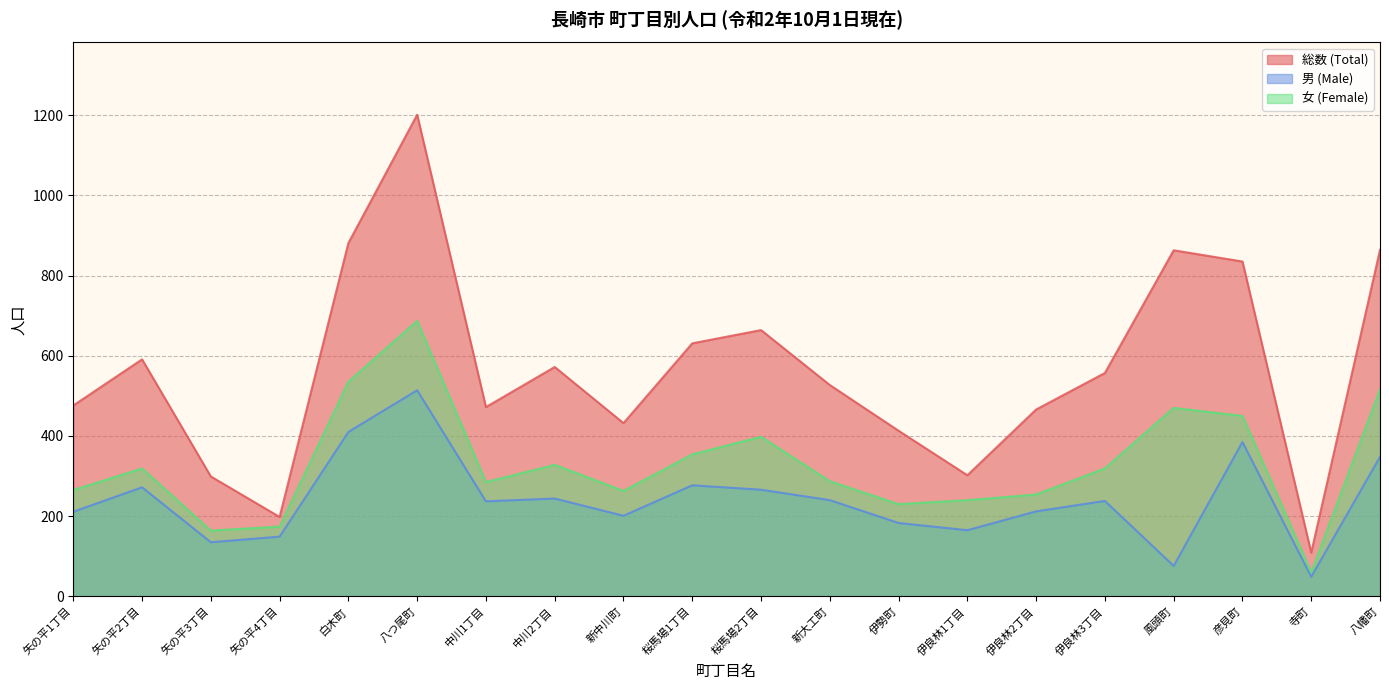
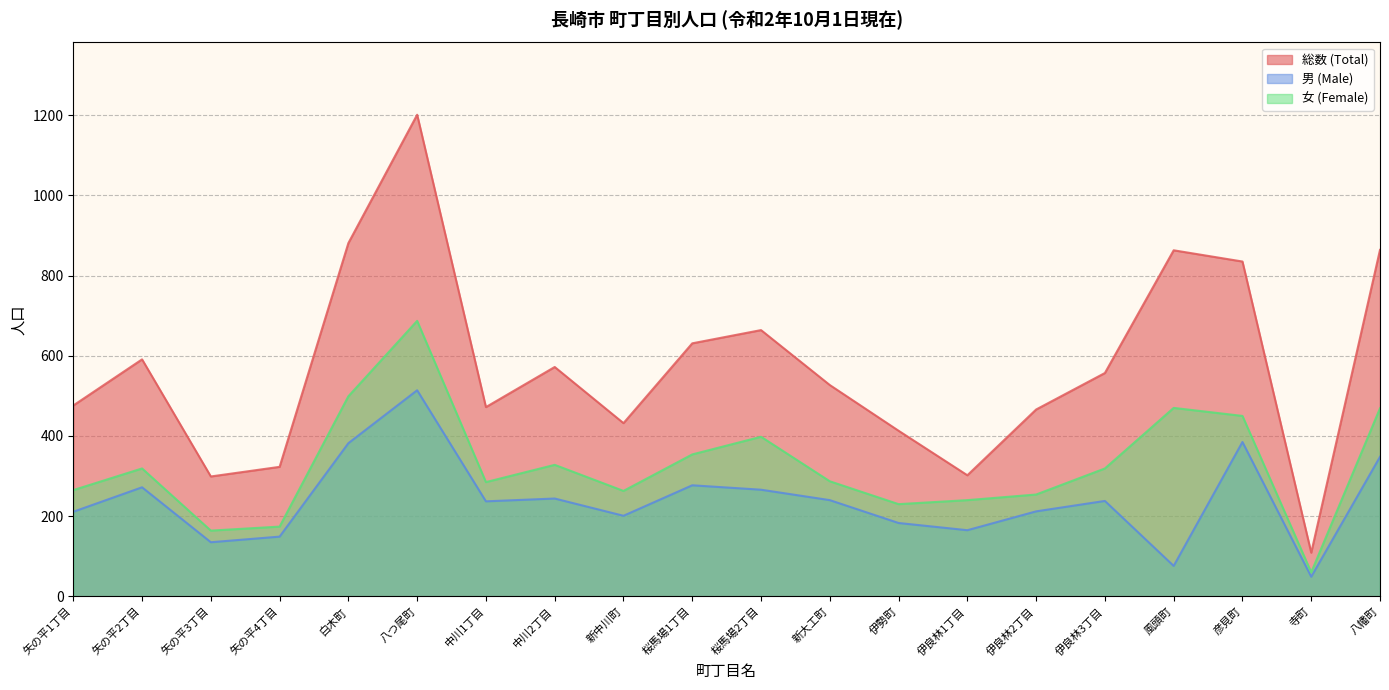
総数 (Total), 矢の平4丁目: 200 -> 320
男 (Male), 白木町: 410 -> 380
女 (Female), 白木町: 540 -> 500
女 (Female), 八幡町: 520 -> 470
